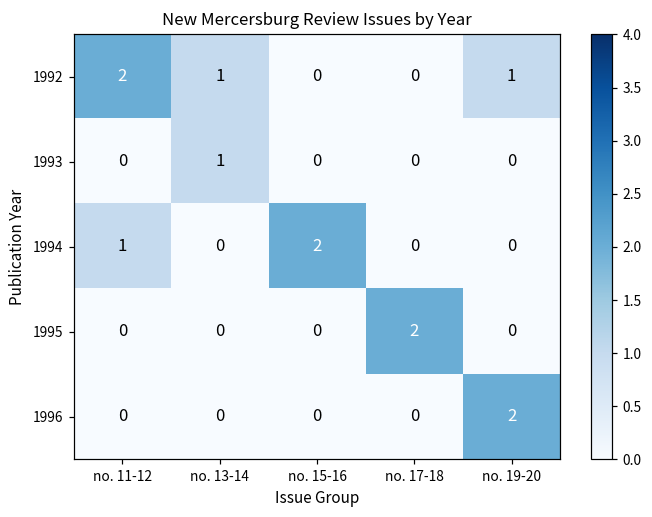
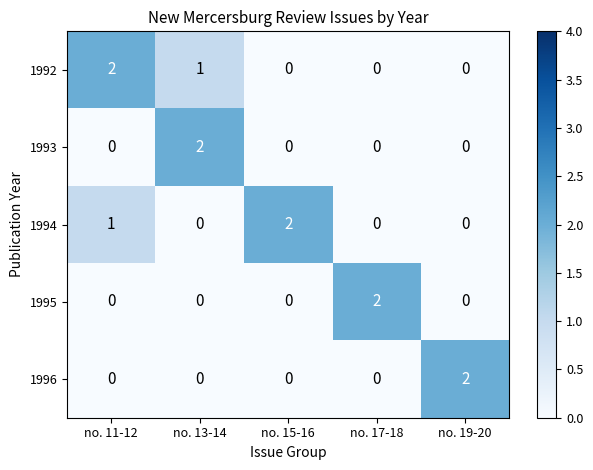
1992, no. 19-20: 1 -> 0
1993, no. 13-14: 1 -> 2
